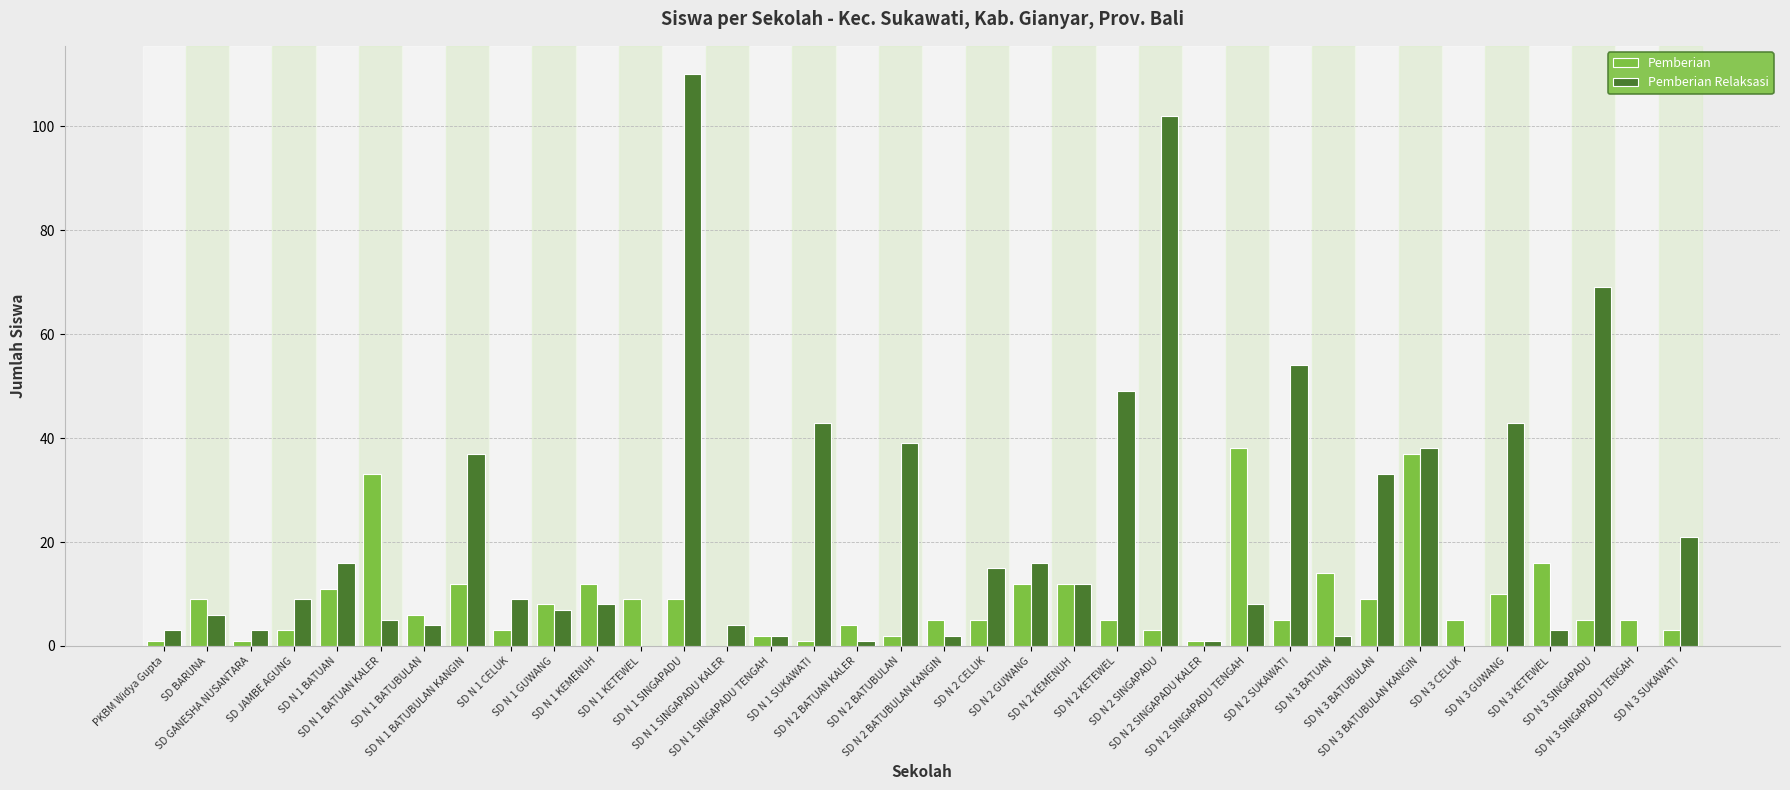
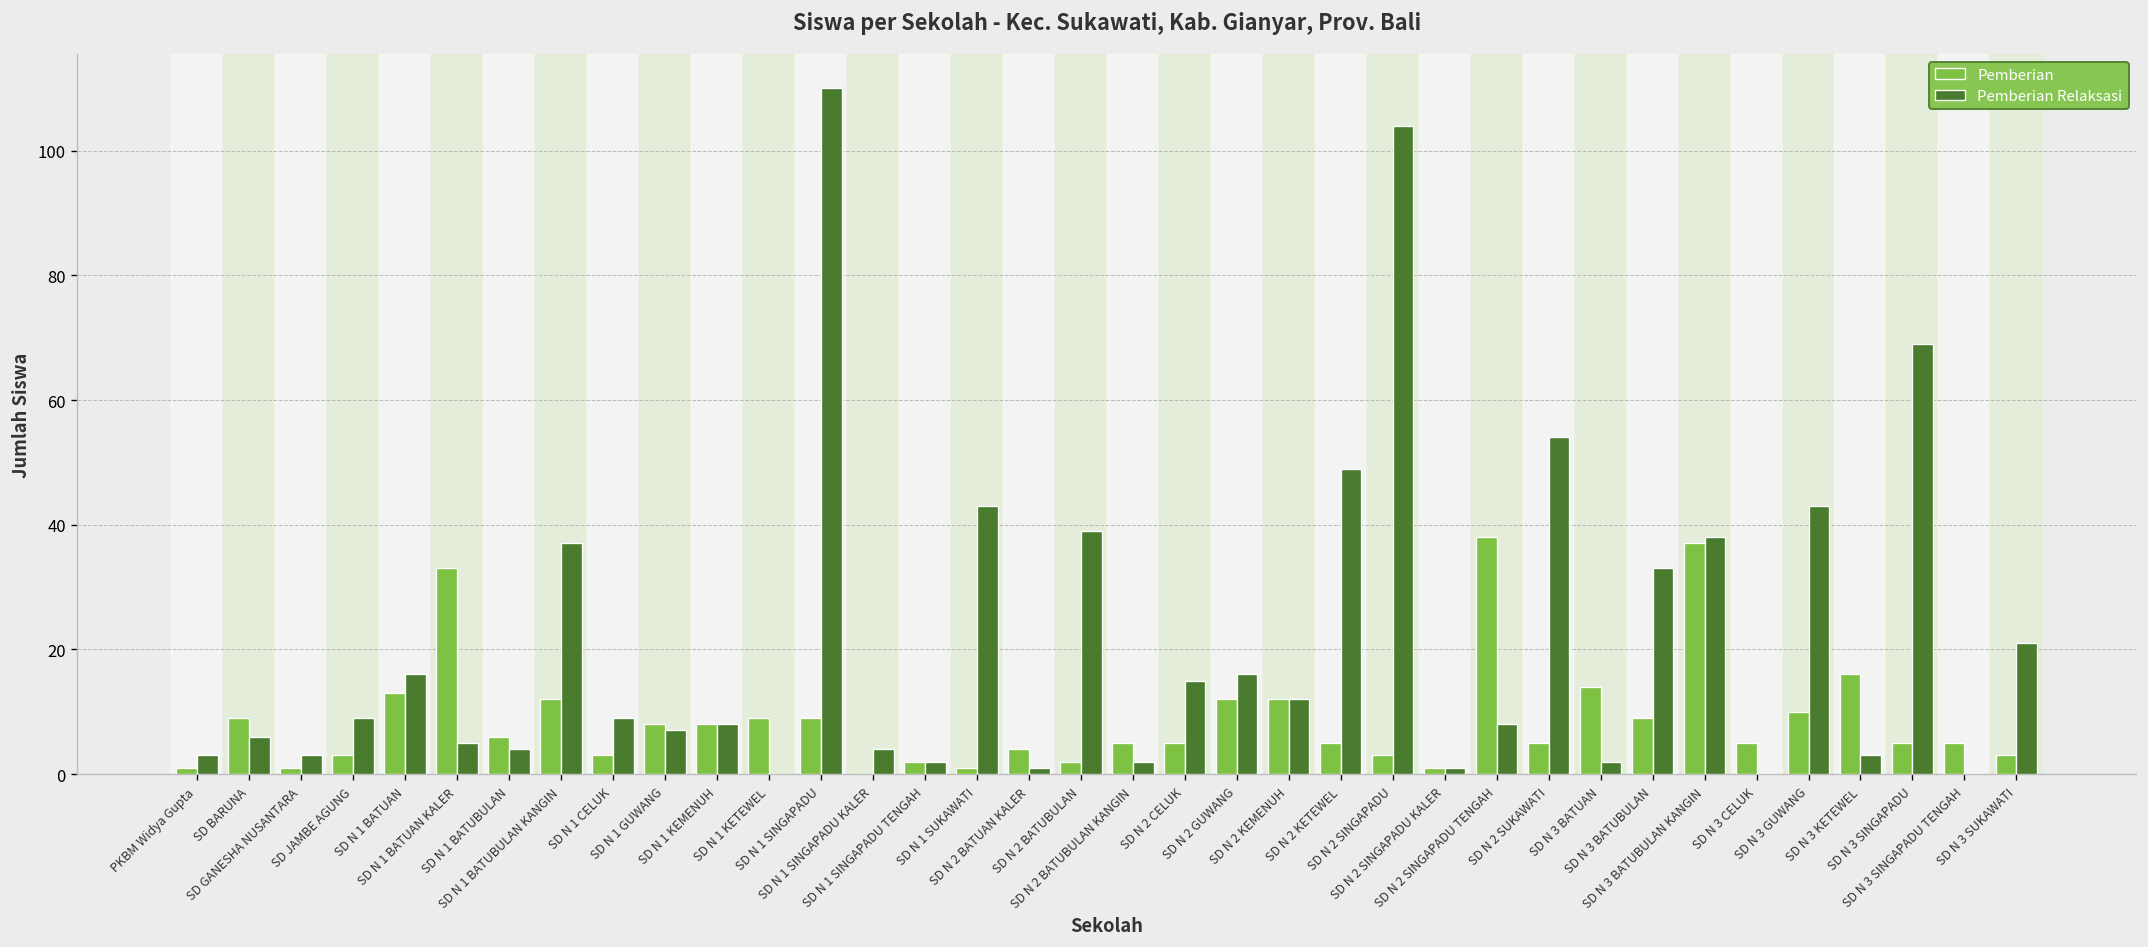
Pemberian, SD N 1 BATUAN: 11 -> 13
Pemberian, SD N 1 KEMENUH: 12 -> 8
Pemberian Relaksasi, SD N 2 SINGAPADU: 102 -> 104
